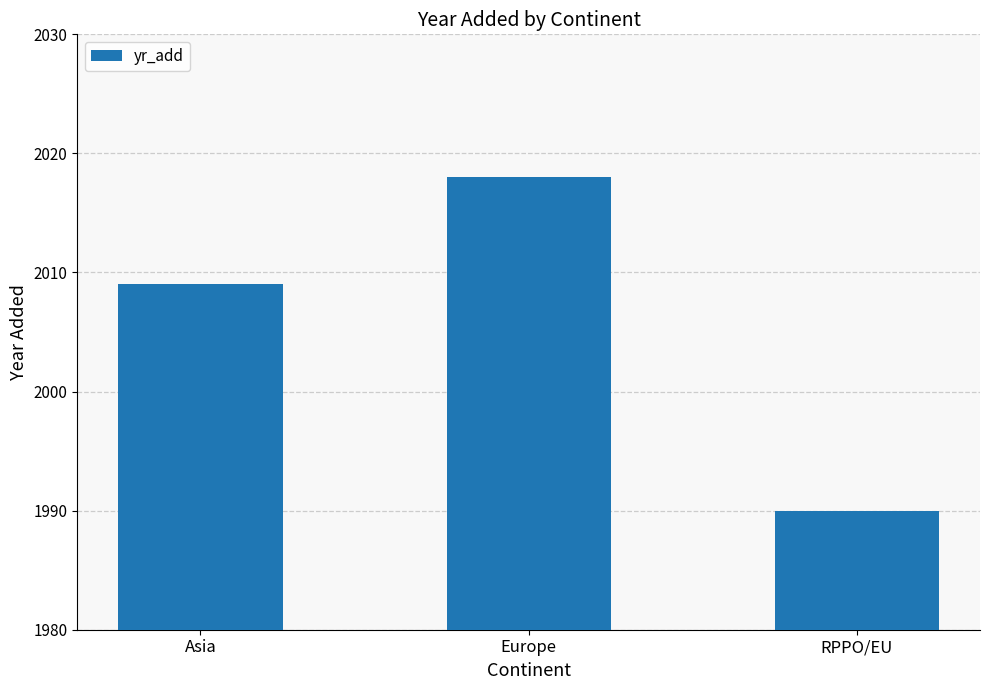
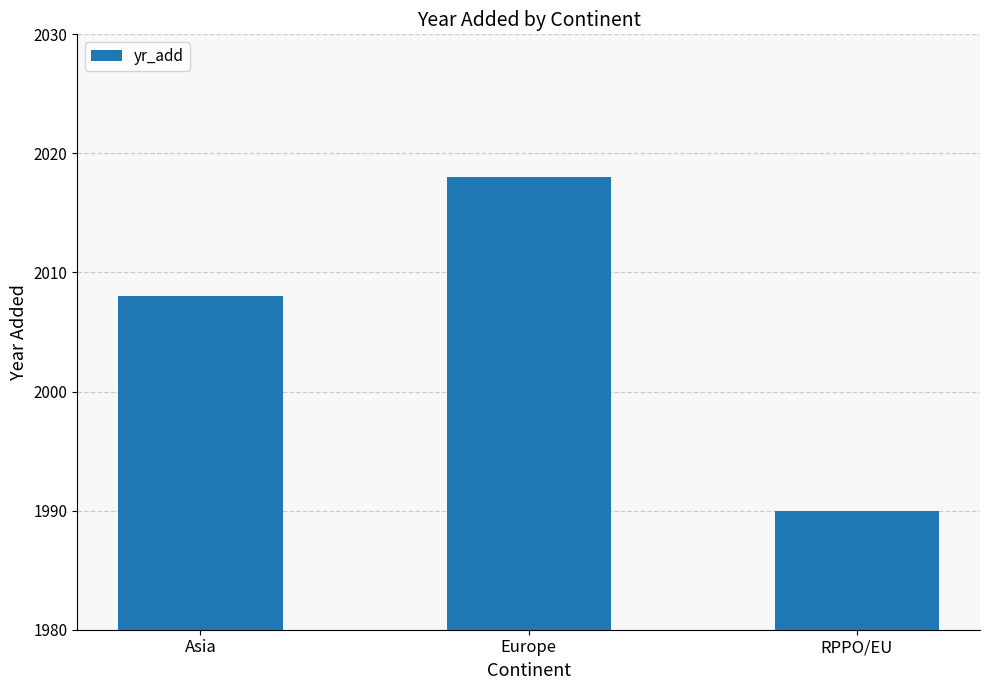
Asia: 2009 -> 2008
